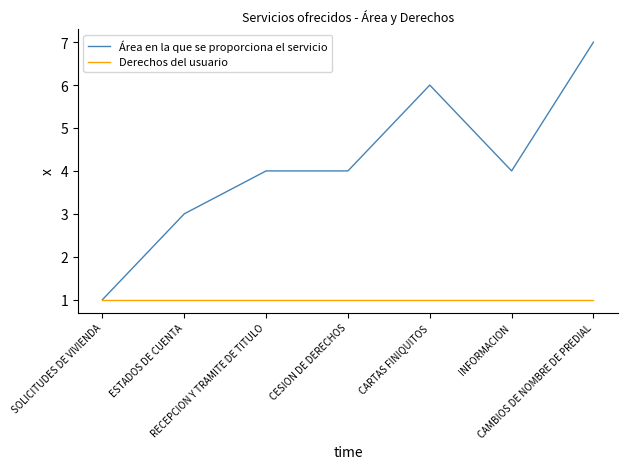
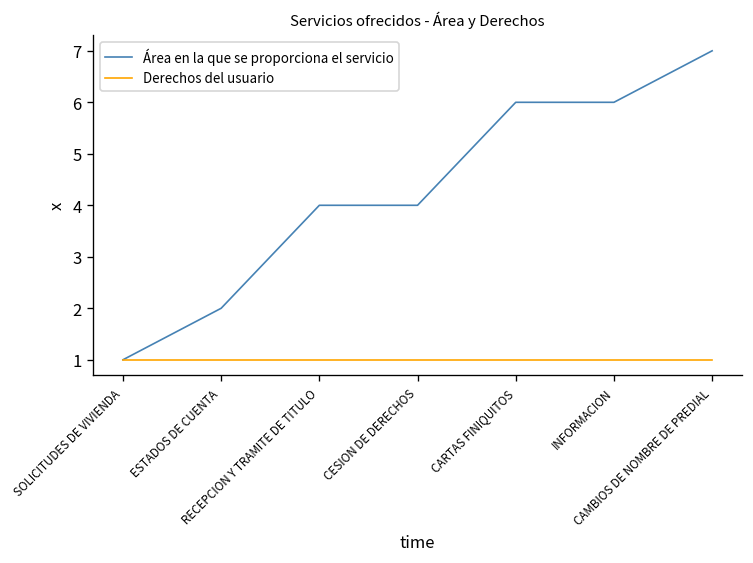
Área en la que se proporciona el servicio, ESTADOS DE CUENTA: 3 -> 2
Área en la que se proporciona el servicio, INFORMACION: 4 -> 6
